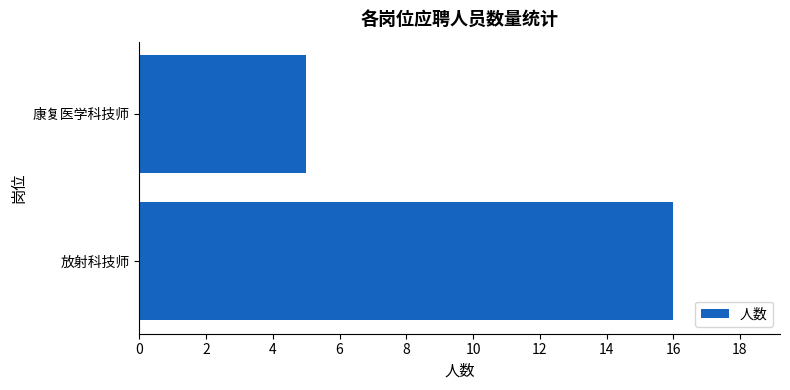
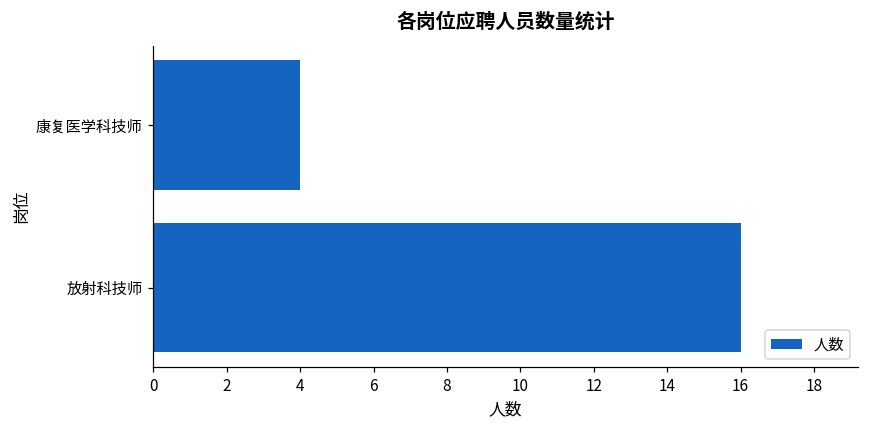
康复医学科技师: 5 -> 4
